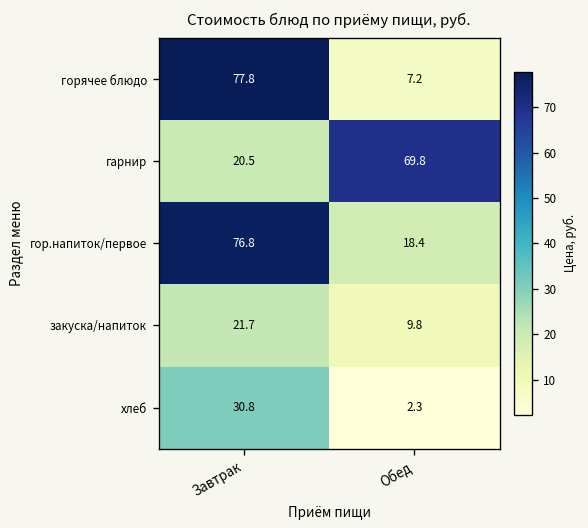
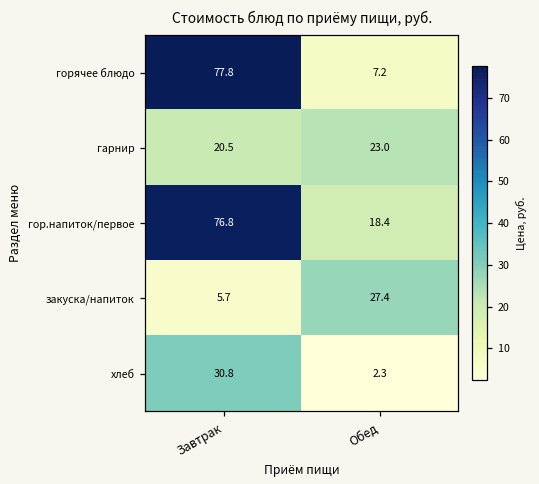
гарнир, Обед: 69.8 -> 23.0
закуска/напиток, Завтрак: 21.7 -> 5.7
закуска/напиток, Обед: 9.8 -> 27.4
